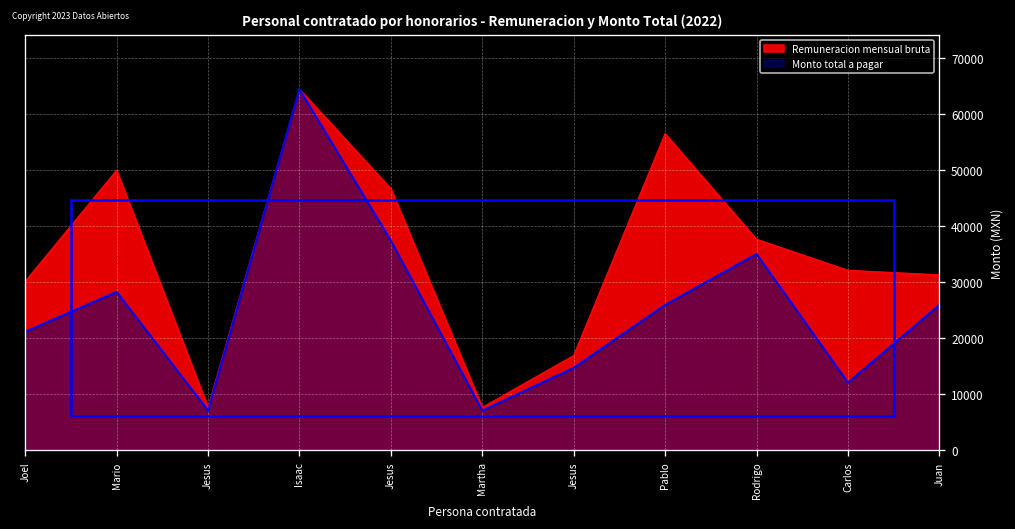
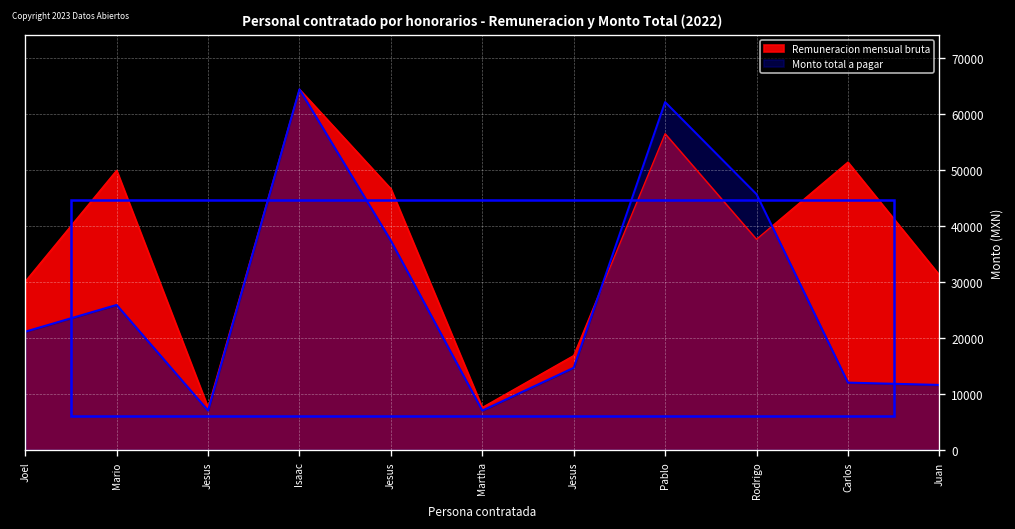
Monto total a pagar, Mario: 28000 -> 26000
Monto total a pagar, Pablo: 26000 -> 62000
Monto total a pagar, Rodrigo: 35000 -> 46000
Remuneracion mensual bruta, Carlos: 32000 -> 51000
Monto total a pagar, Juan: 26000 -> 12000
